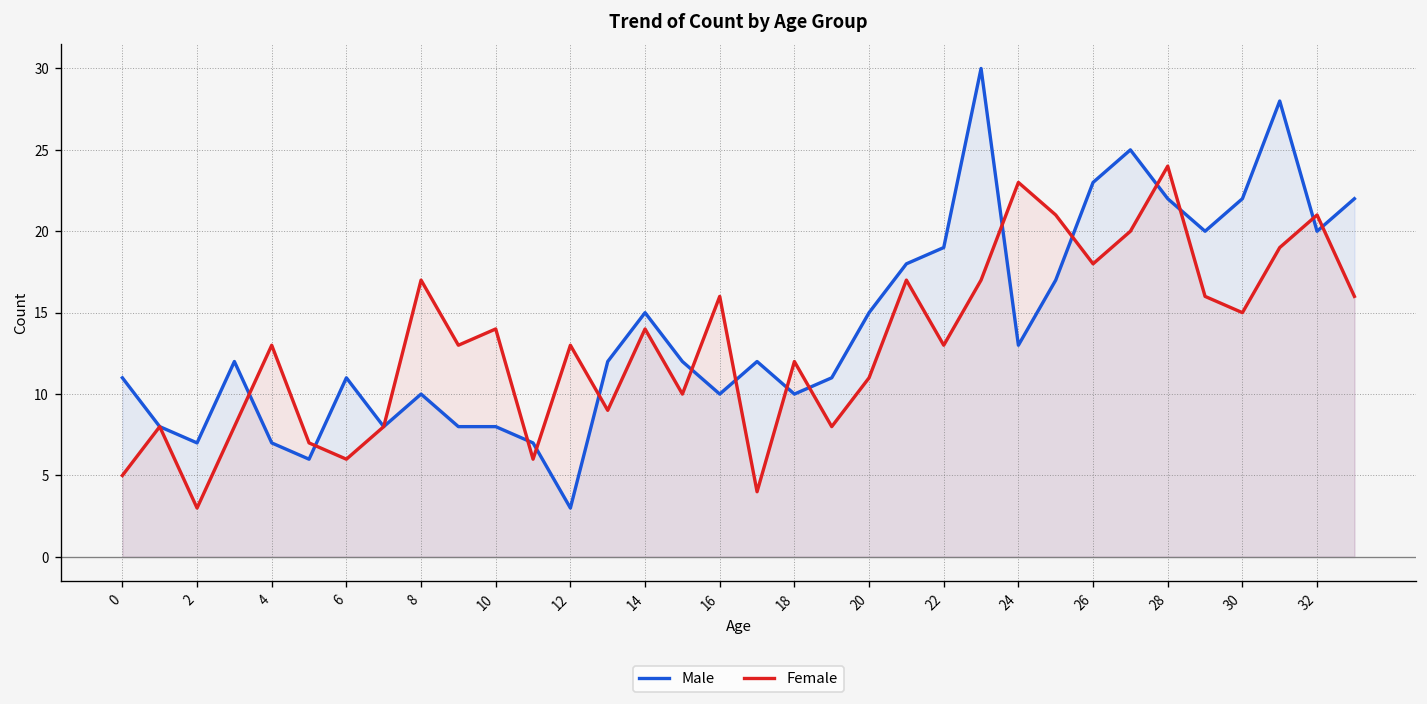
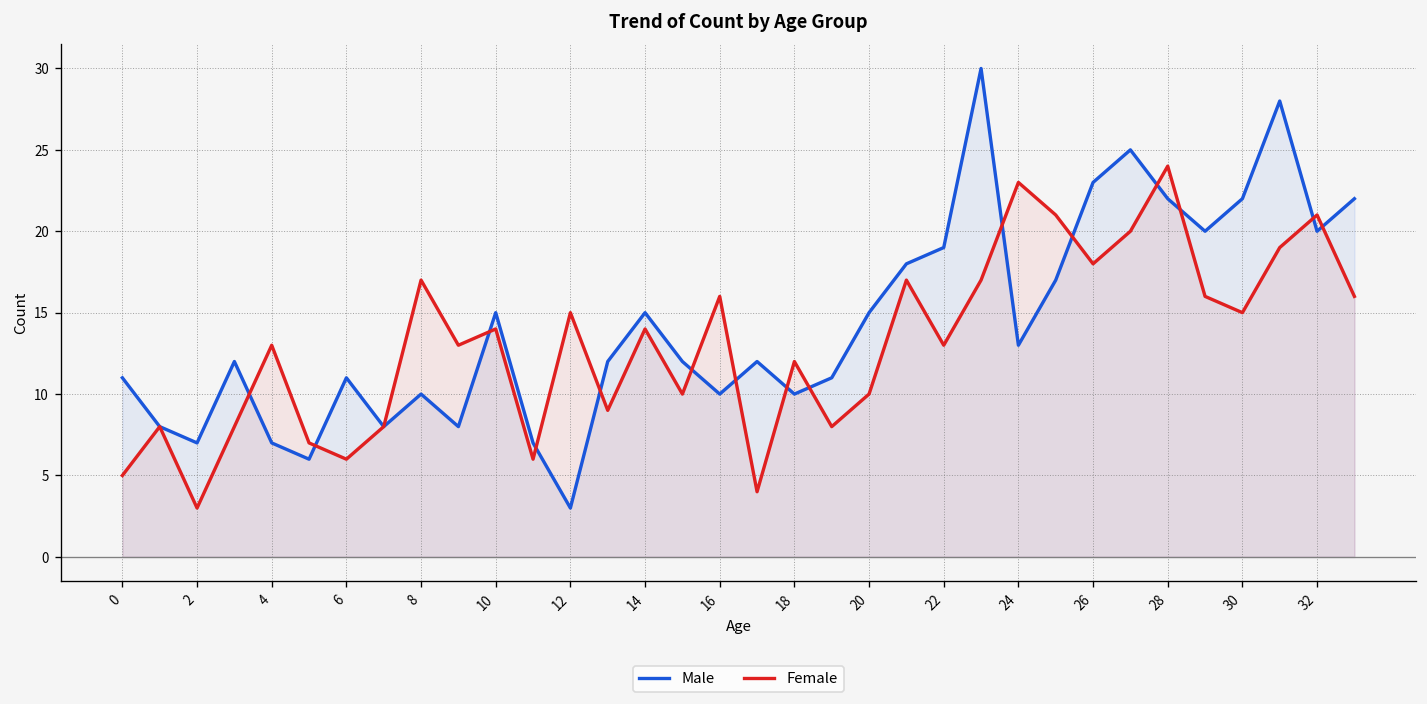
Male, 10: 8 -> 15
Female, 12: 13 -> 15
Female, 20: 11 -> 10
